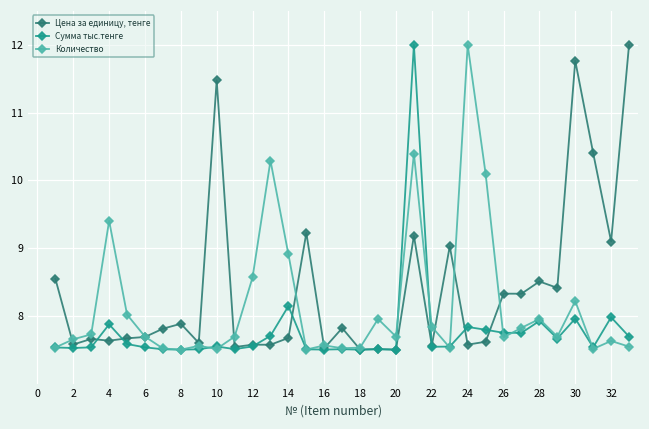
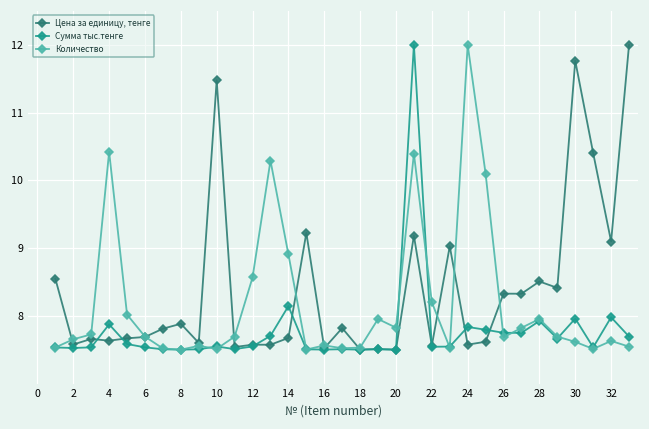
Количество, 4: 9.4 -> 10.4
Количество, 20: 7.7 -> 7.8
Количество, 22: 7.8 -> 8.2
Количество, 30: 8.2 -> 7.6
